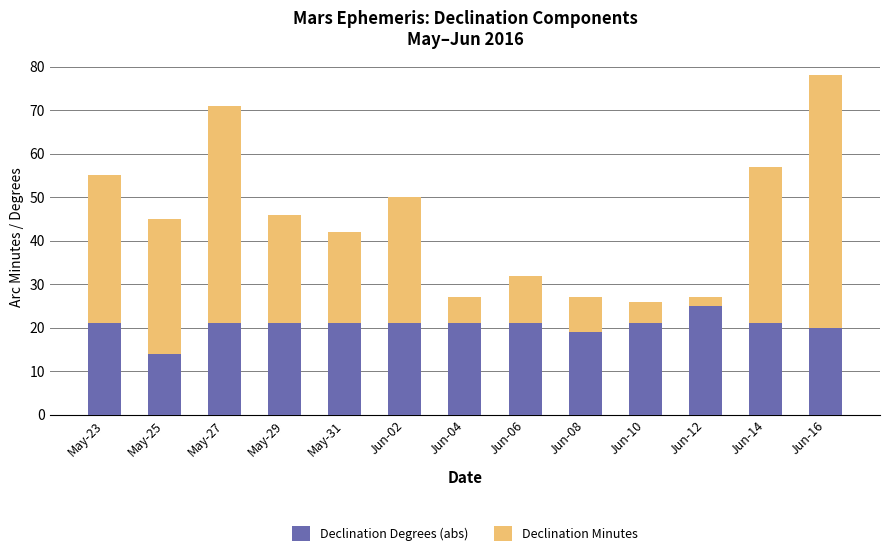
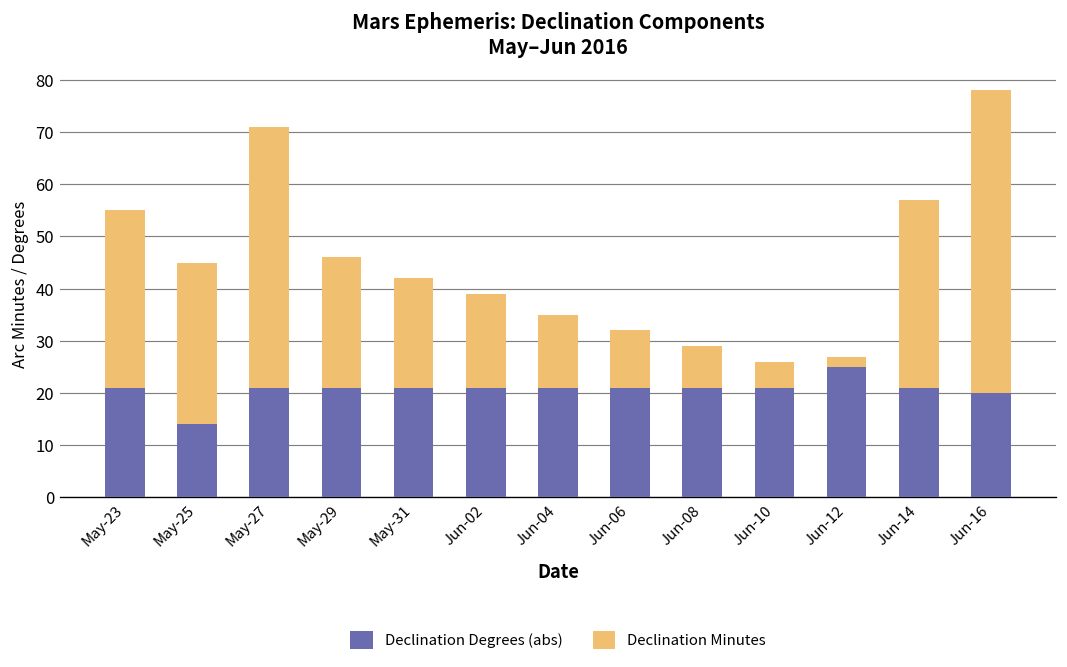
Declination Minutes, Jun-02: 29 -> 18
Declination Minutes, Jun-04: 6 -> 14
Declination Degrees (abs), Jun-08: 19 -> 21
